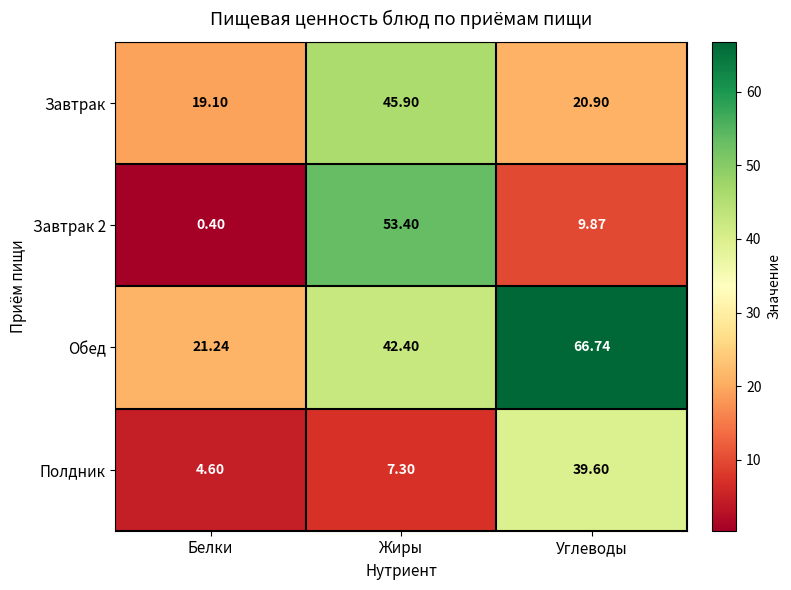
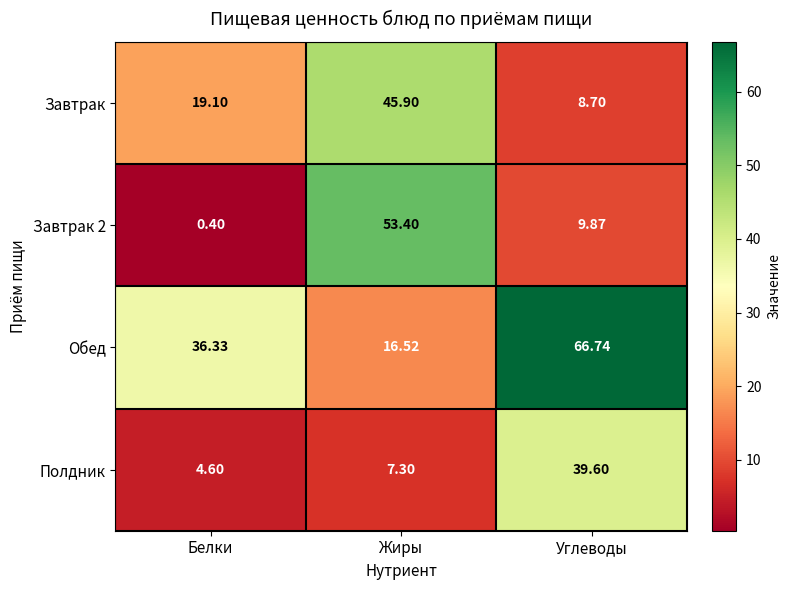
Завтрак, Углеводы: 20.90 -> 8.70
Обед, Белки: 21.24 -> 36.33
Обед, Жиры: 42.40 -> 16.52
